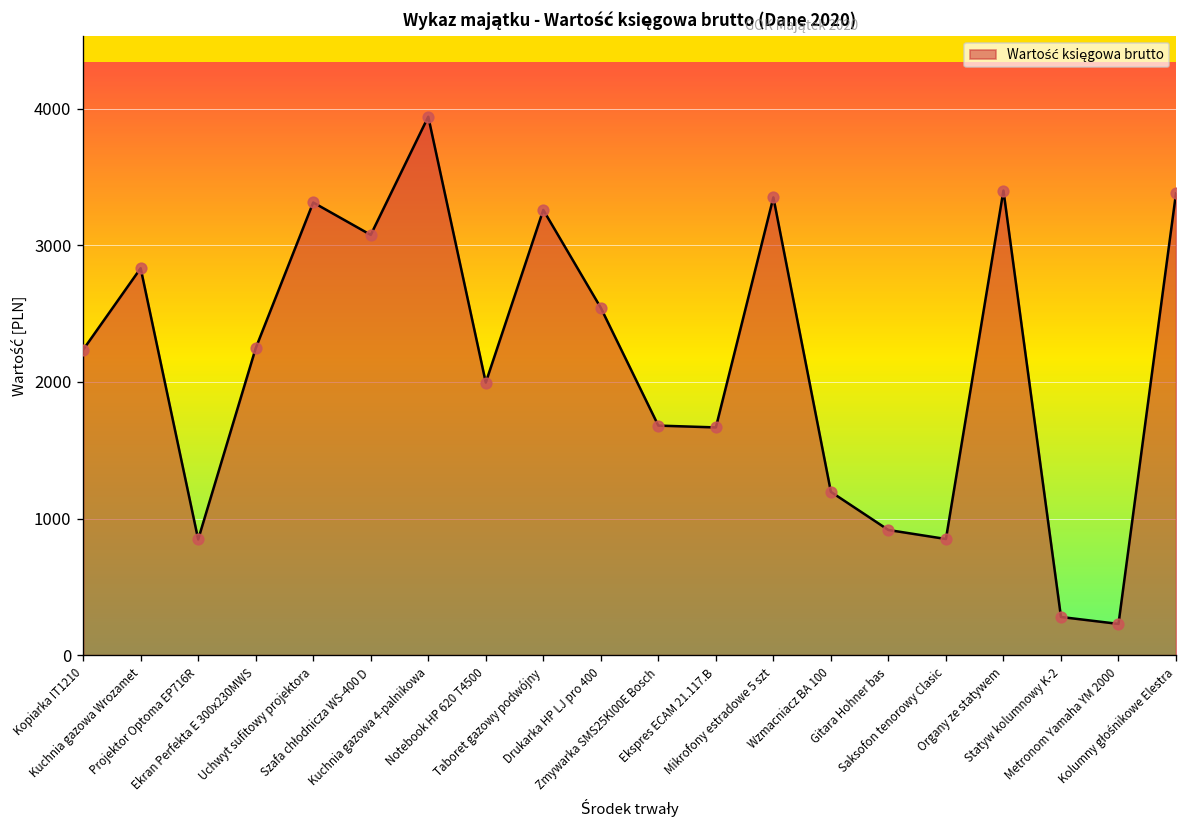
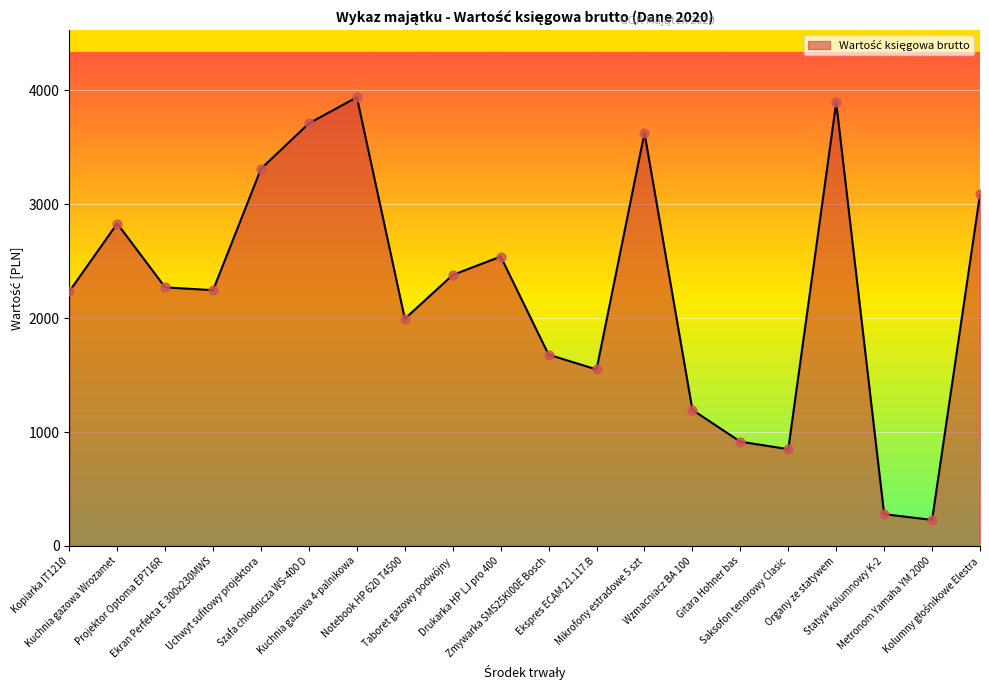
Projektor Optoma EP716R: 850 -> 2270
Szafa chłodnicza WS-400 D: 3080 -> 3710
Taboret gazowy podwójny: 3260 -> 2380
Ekspres ECAM 21.117.B: 1670 -> 1550
Mikrofony estradowe 5 szt: 3350 -> 3630
Organy ze statywem: 3400 -> 3890
Kolumny głośnikowe Elestra: 3380 -> 3090
